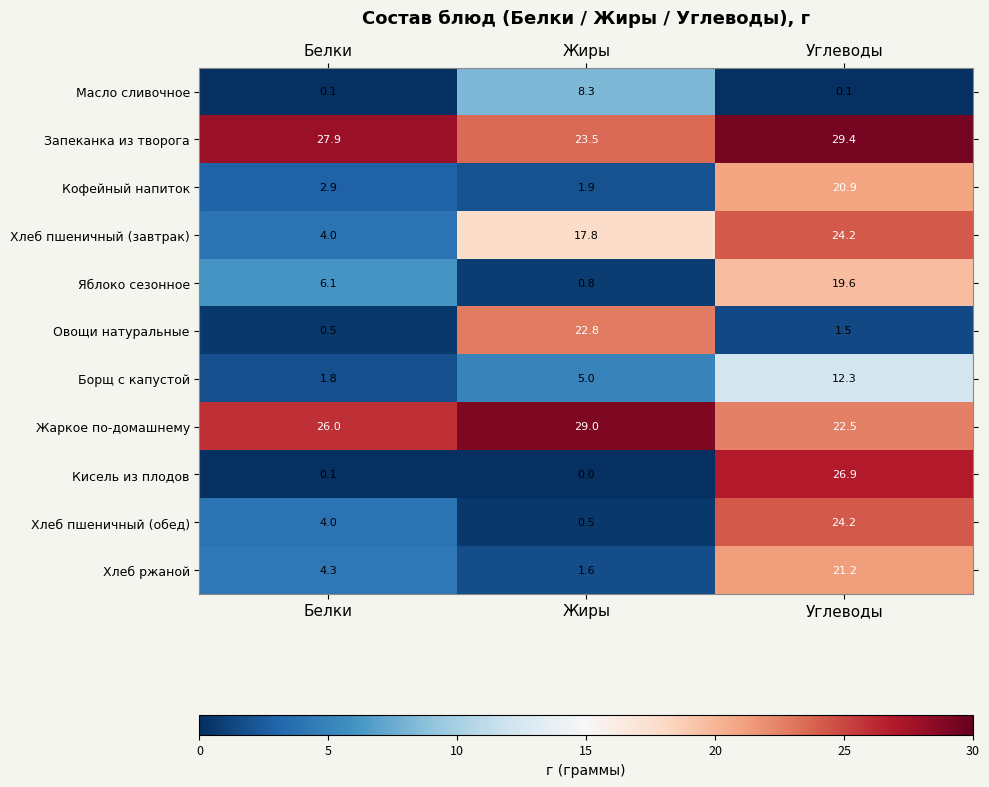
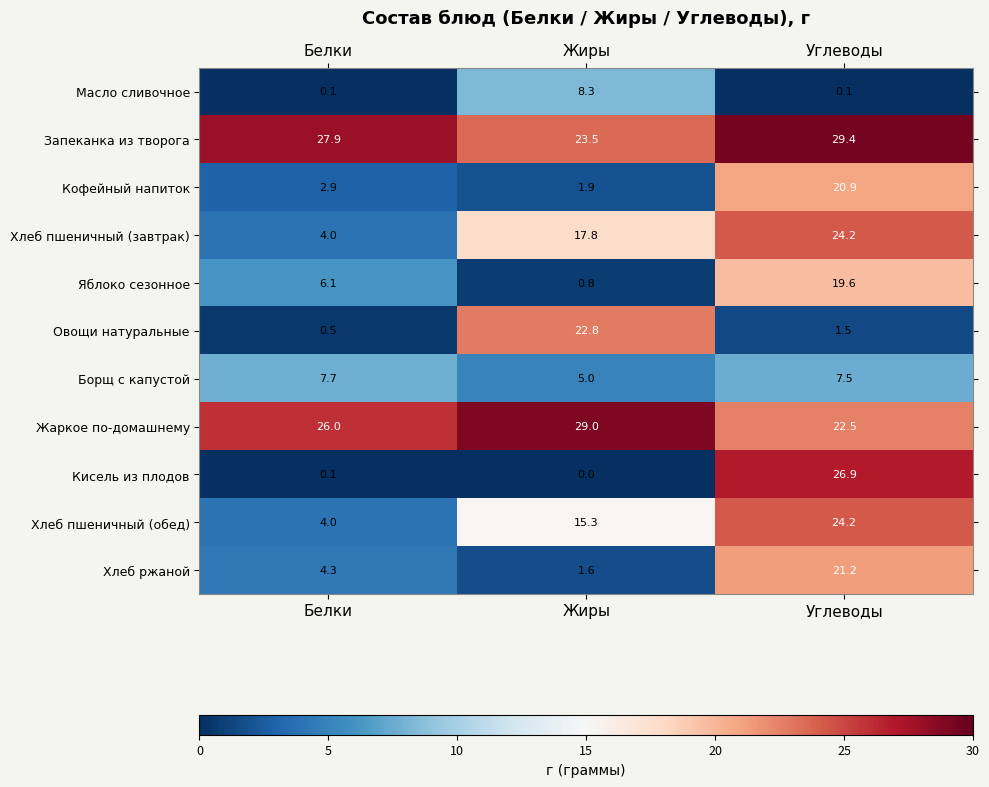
Борщ с капустой, Белки: 1.8 -> 7.7
Борщ с капустой, Углеводы: 12.3 -> 7.5
Хлеб пшеничный (обед), Жиры: 0.5 -> 15.3
